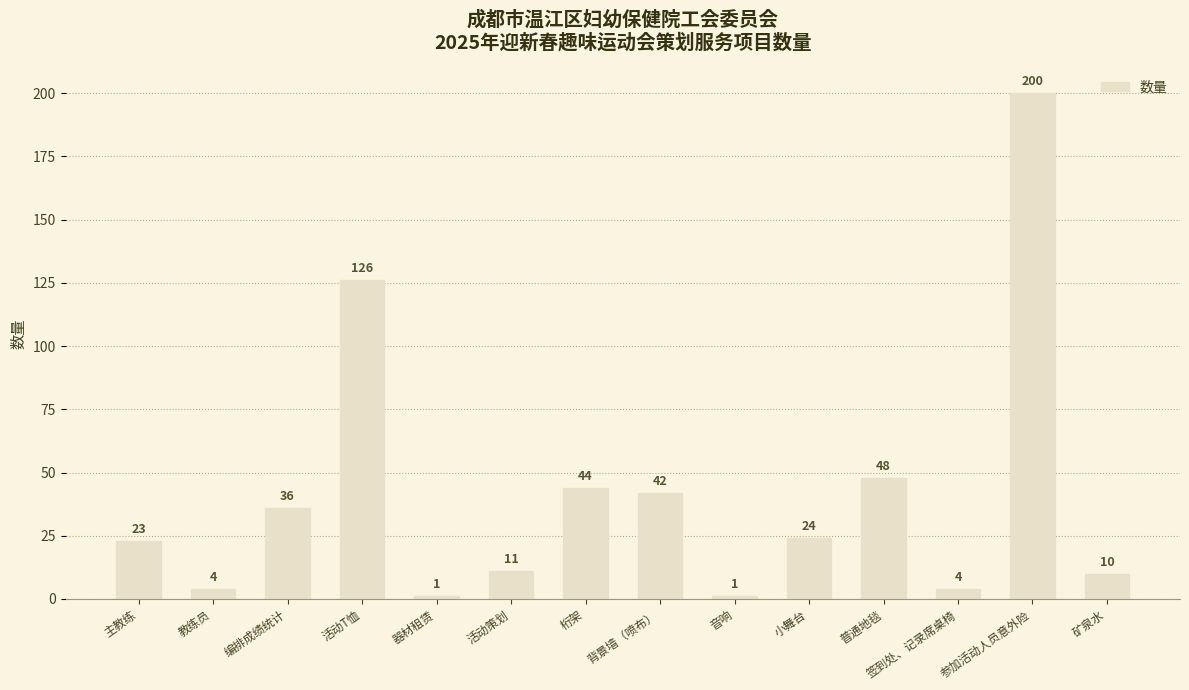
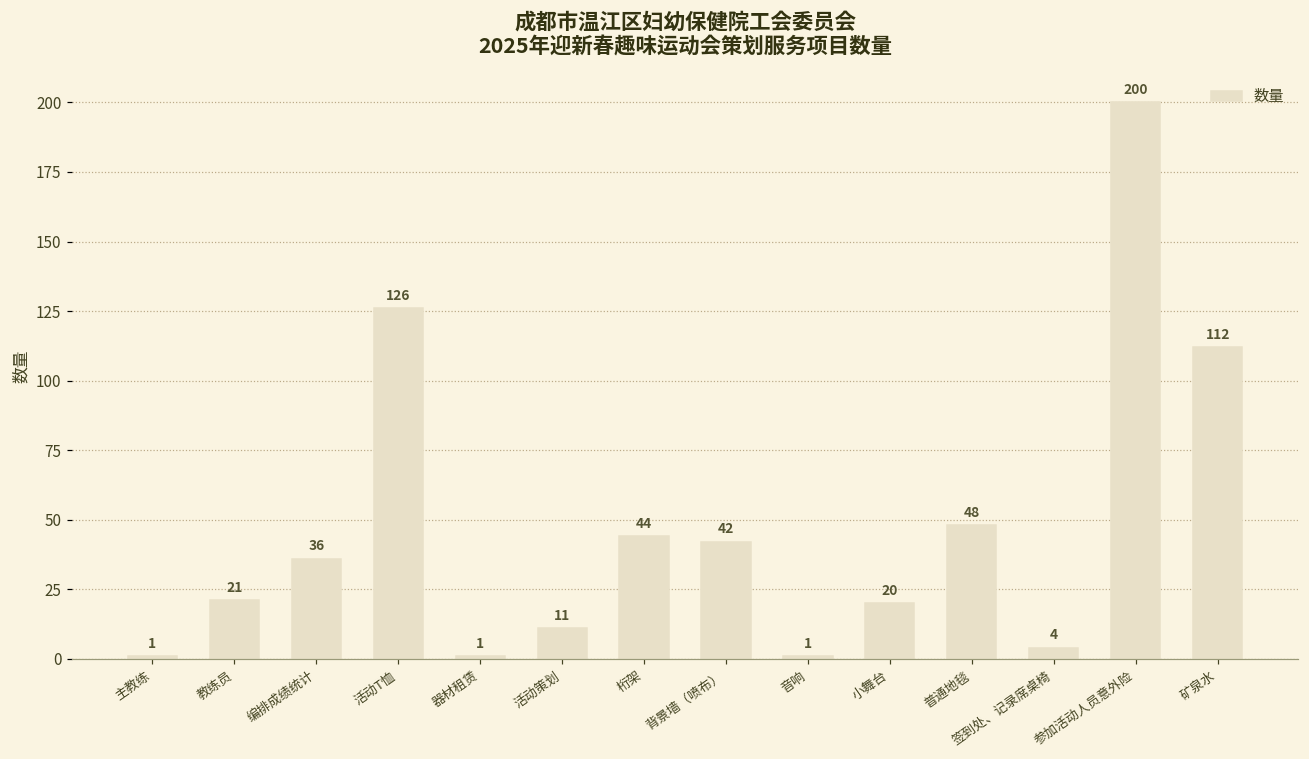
主教练: 23 -> 1
教练员: 4 -> 21
小舞台: 24 -> 20
矿泉水: 10 -> 112
